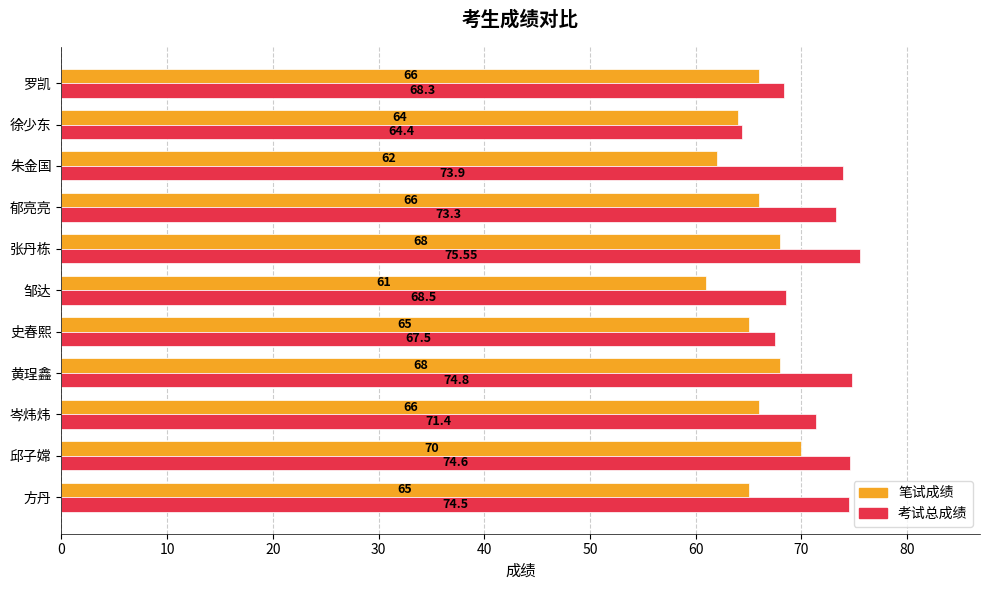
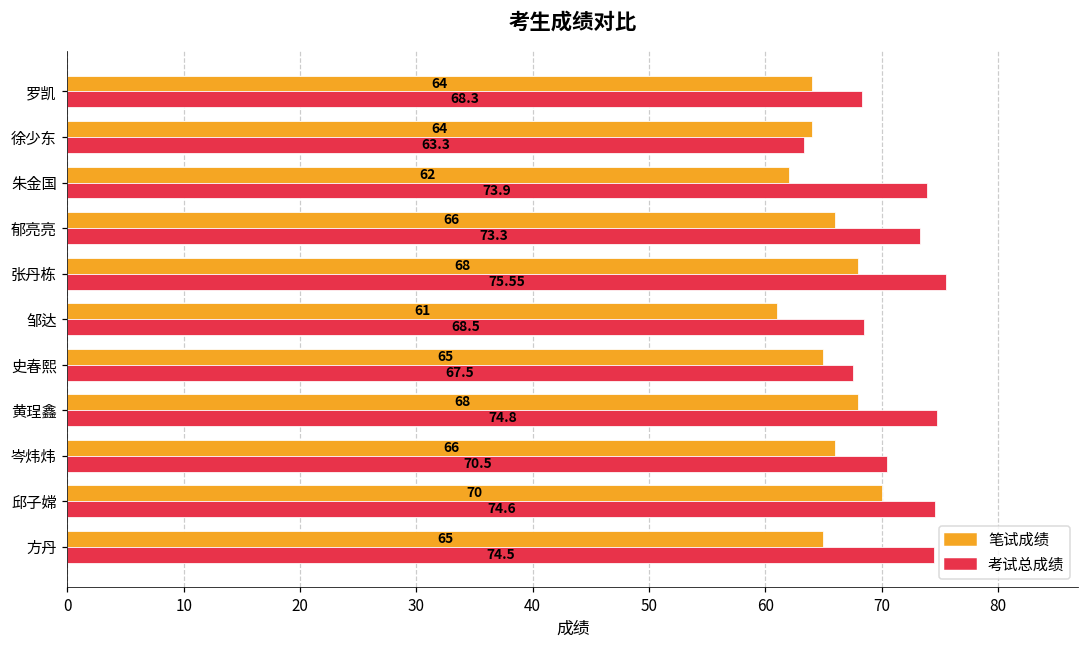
笔试成绩, 罗凯: 66 -> 64
考试总成绩, 徐少东: 64.4 -> 63.3
考试总成绩, 岑炜炜: 71.4 -> 70.5
